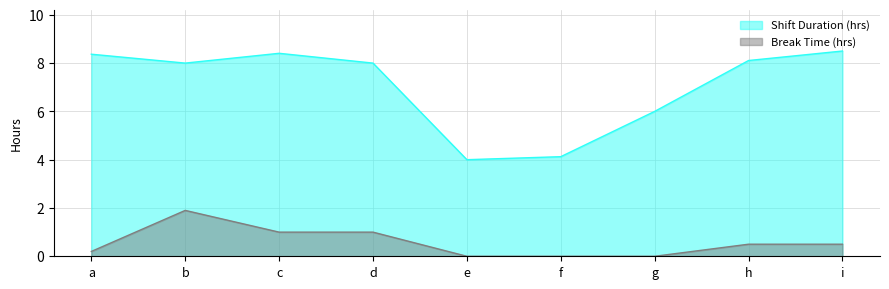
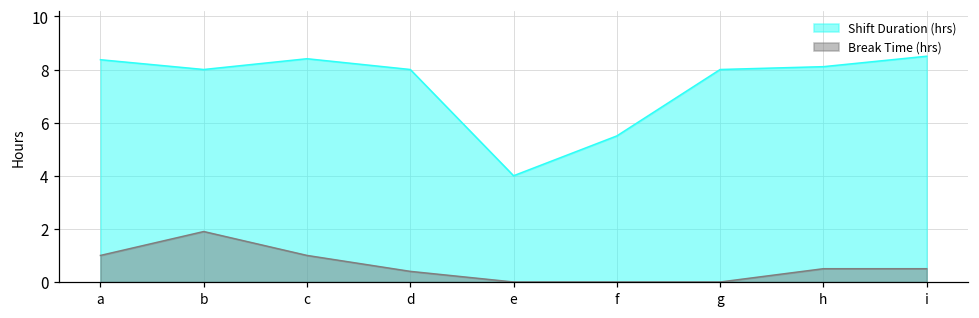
Break Time (hrs), a: 0.2 -> 1.0
Break Time (hrs), d: 1.0 -> 0.4
Shift Duration (hrs), f: 4.1 -> 5.5
Shift Duration (hrs), g: 6 -> 8
